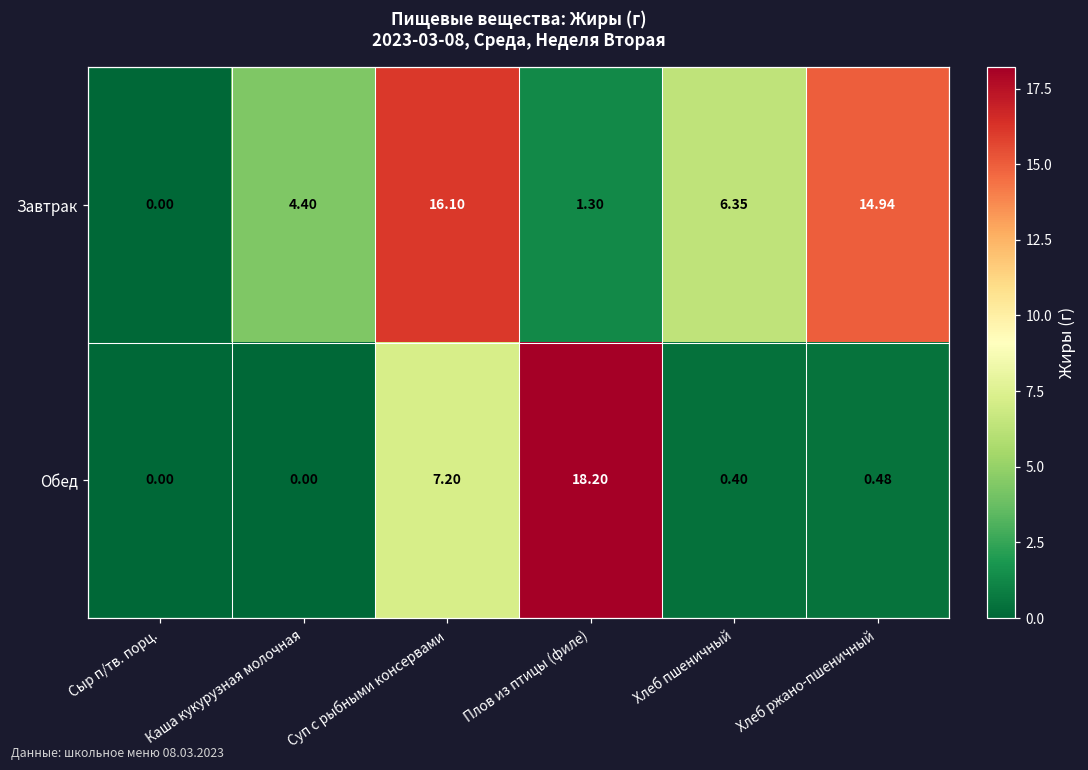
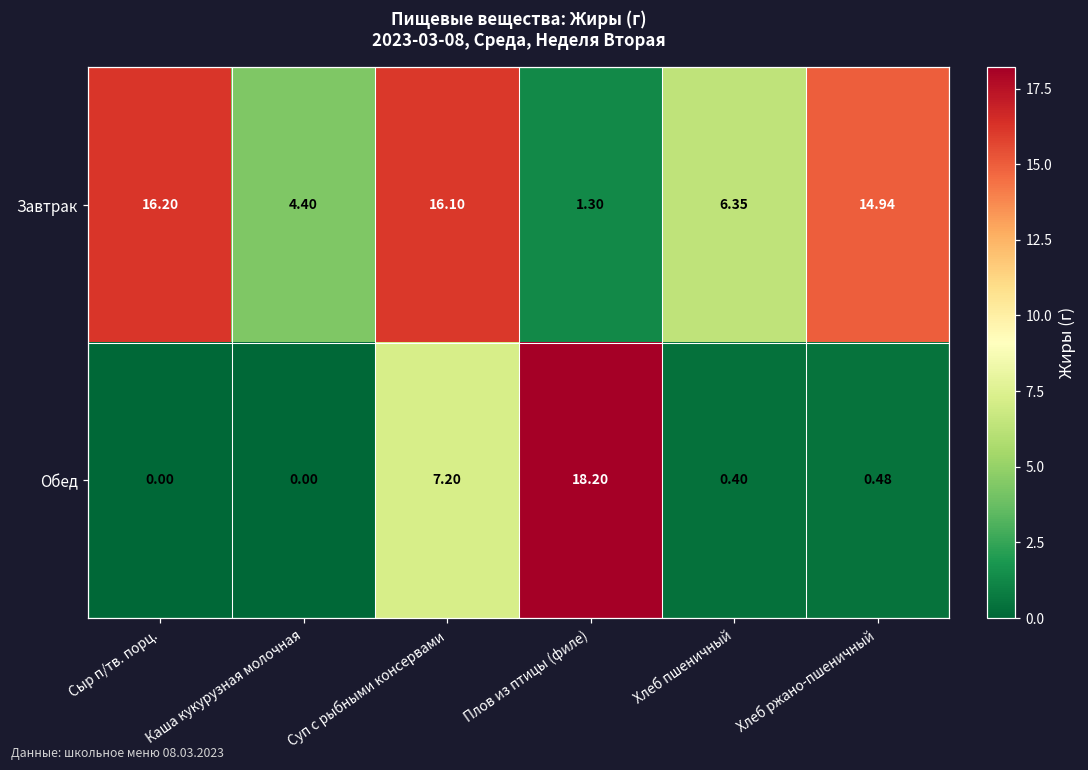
Завтрак, Сыр п/тв. порц.: 0.00 -> 16.20
